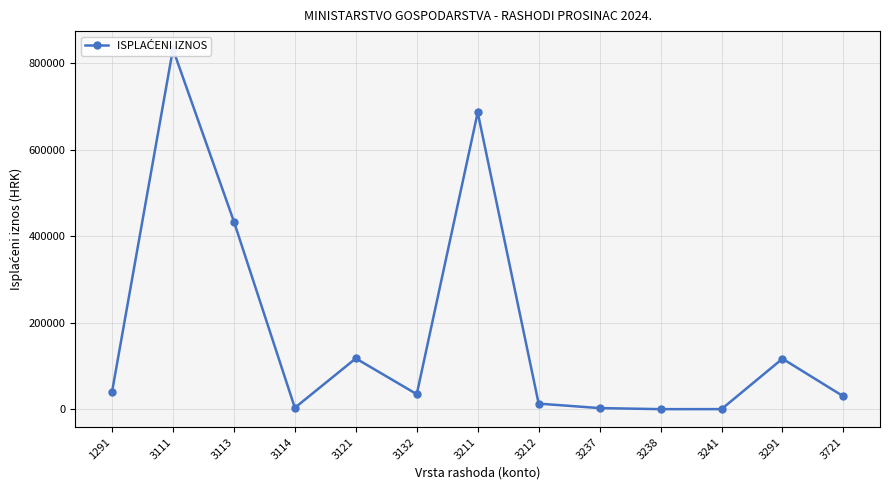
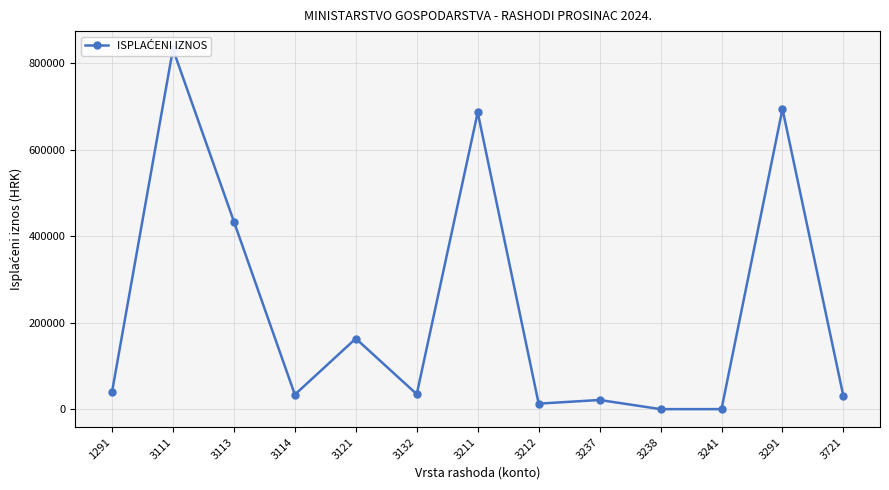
3114: 0 -> 30000
3121: 120000 -> 160000
3237: 0 -> 20000
3291: 120000 -> 690000
